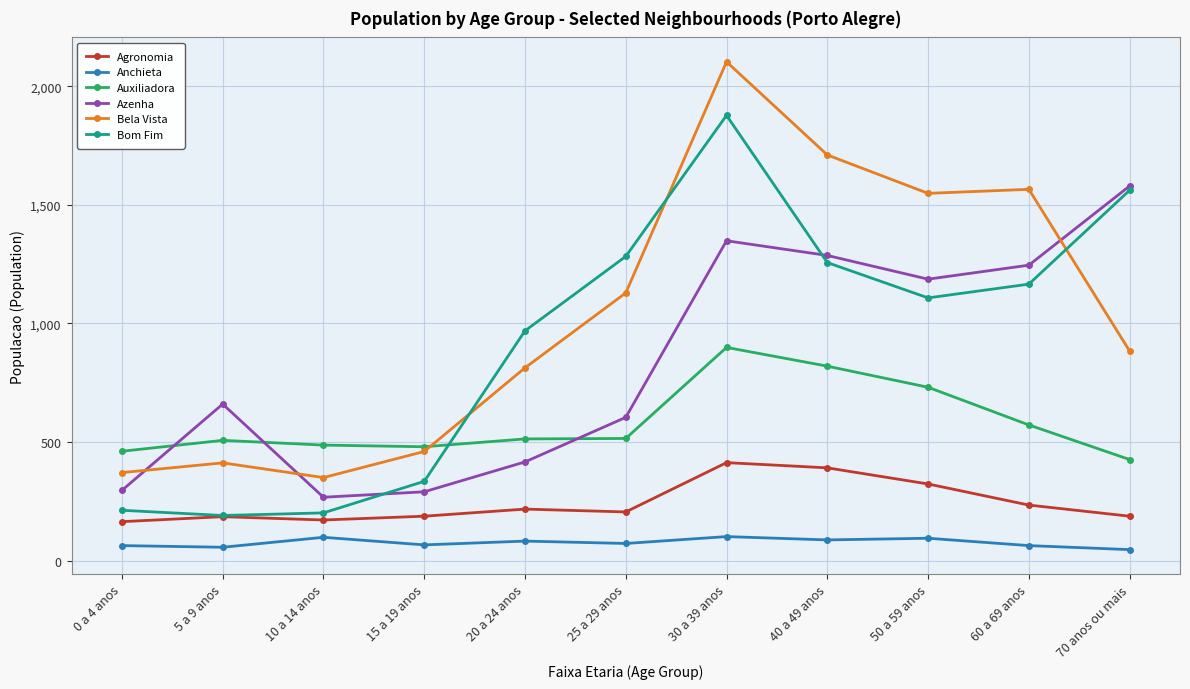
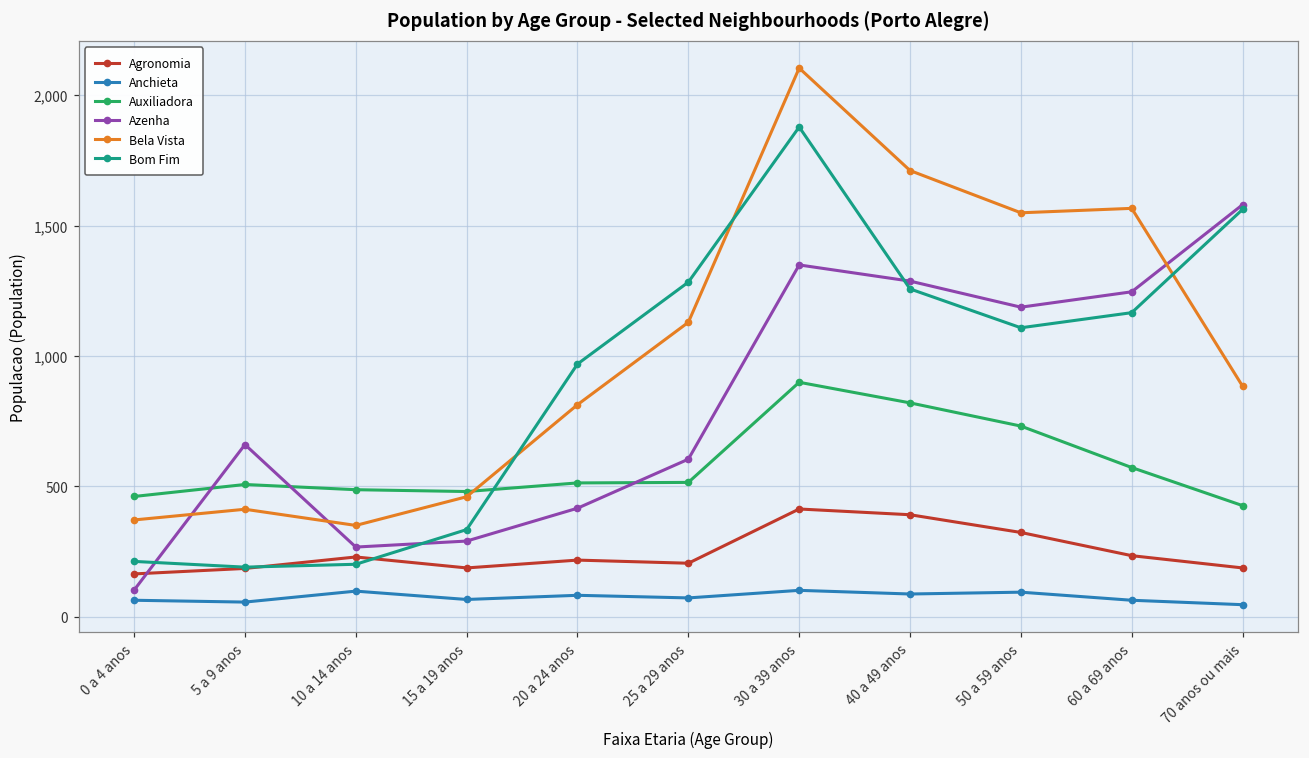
Azenha, 0 a 4 anos: 300 -> 100
Agronomia, 10 a 14 anos: 170 -> 230
